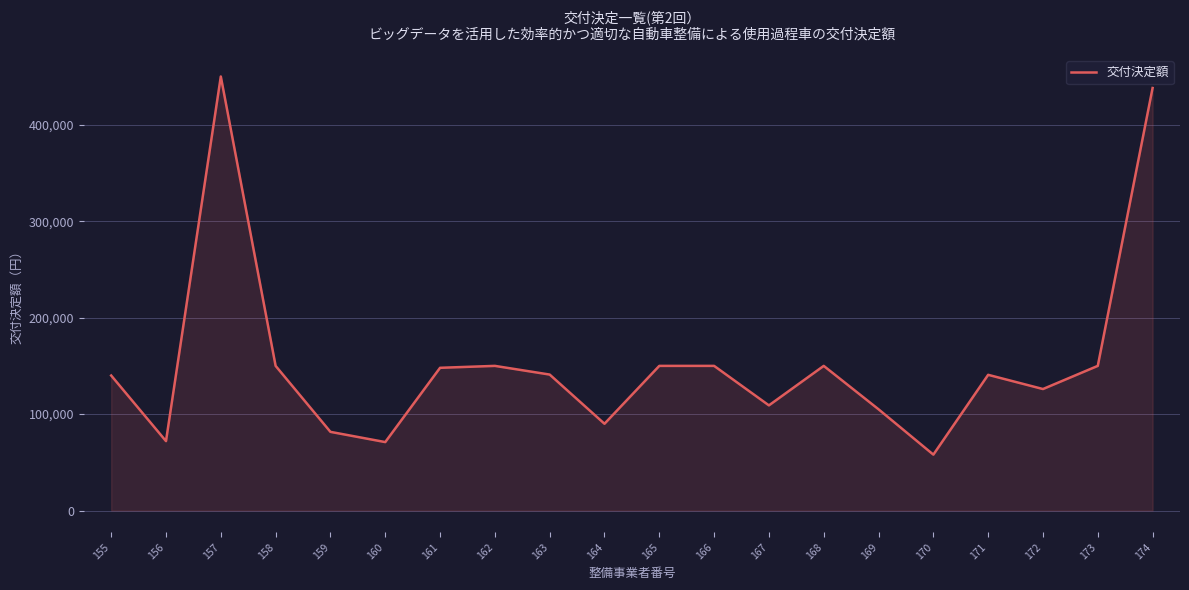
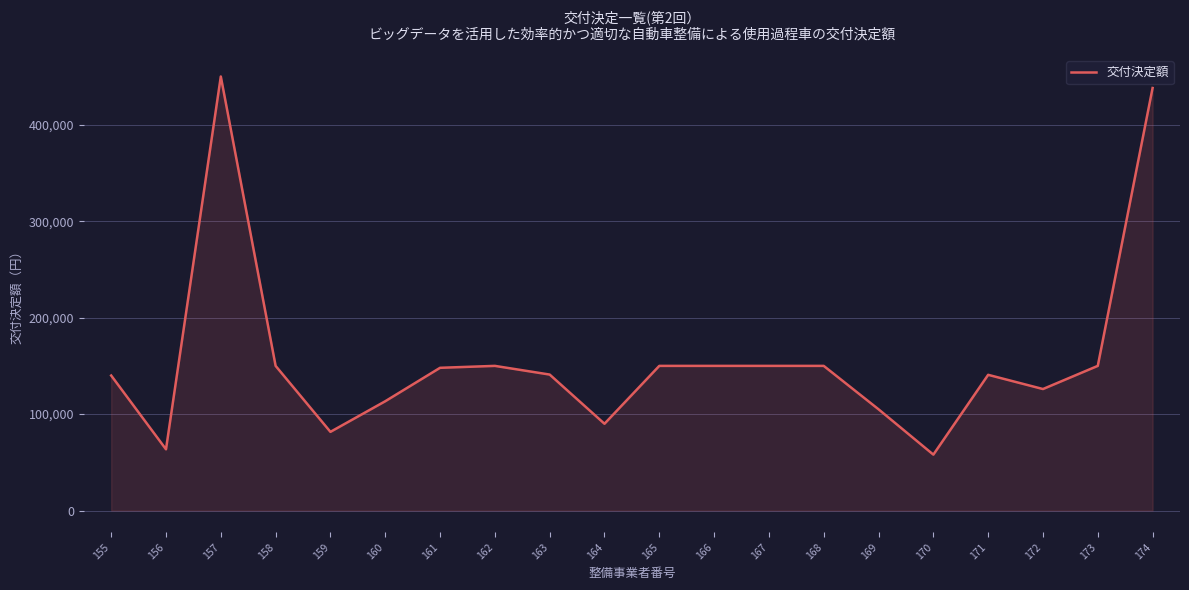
156: 70,000 -> 60,000
160: 70,000 -> 110,000
167: 110,000 -> 150,000
